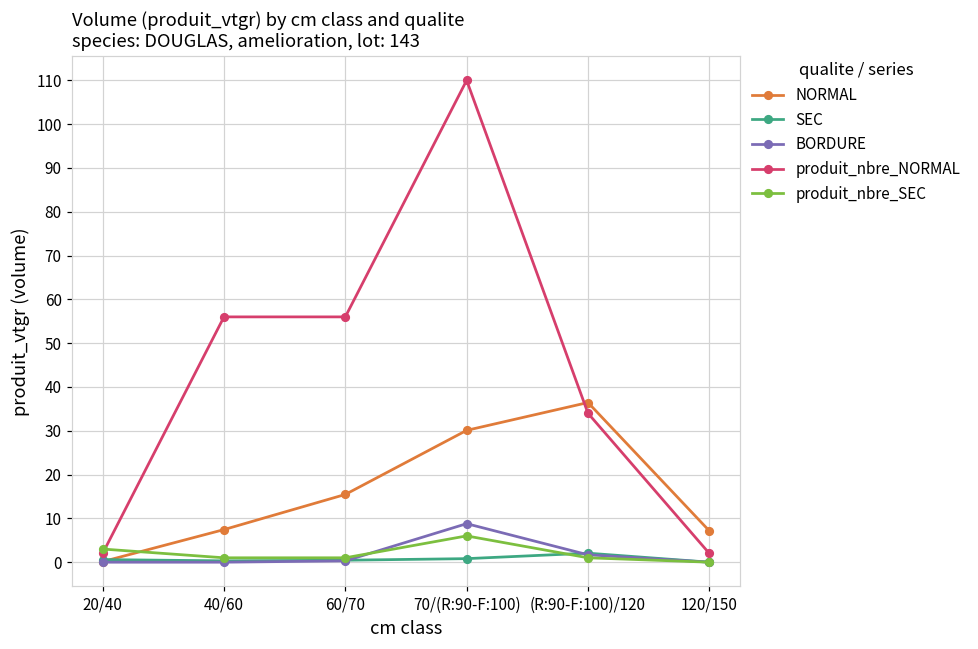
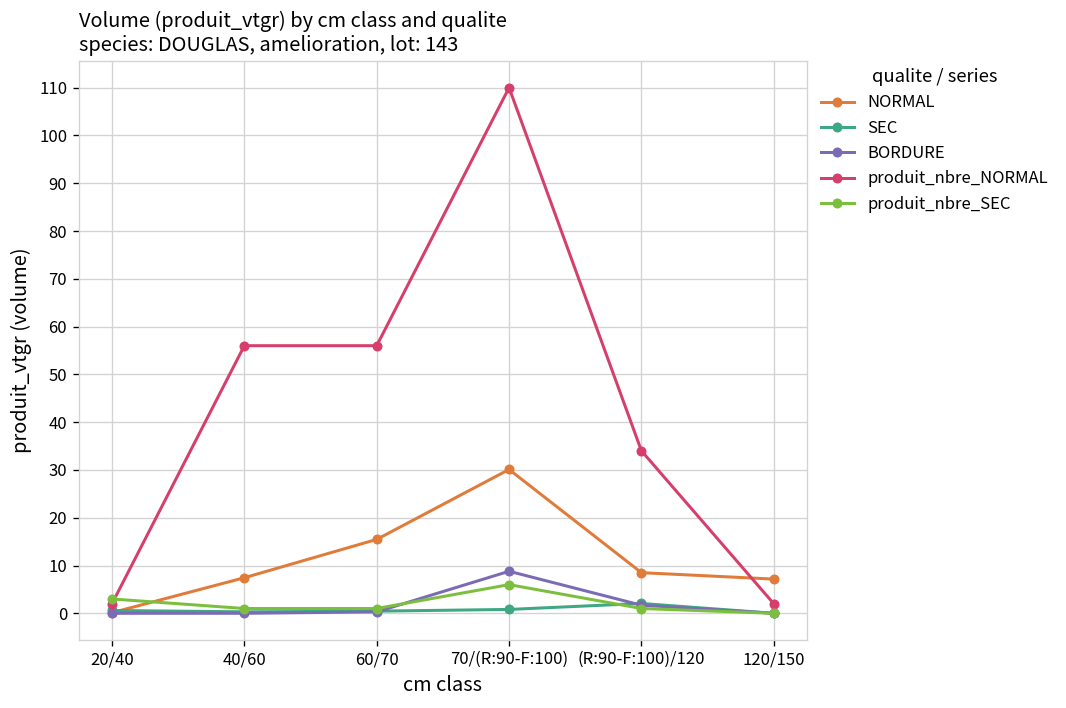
NORMAL, (R:90-F:100)/120: 36 -> 9
